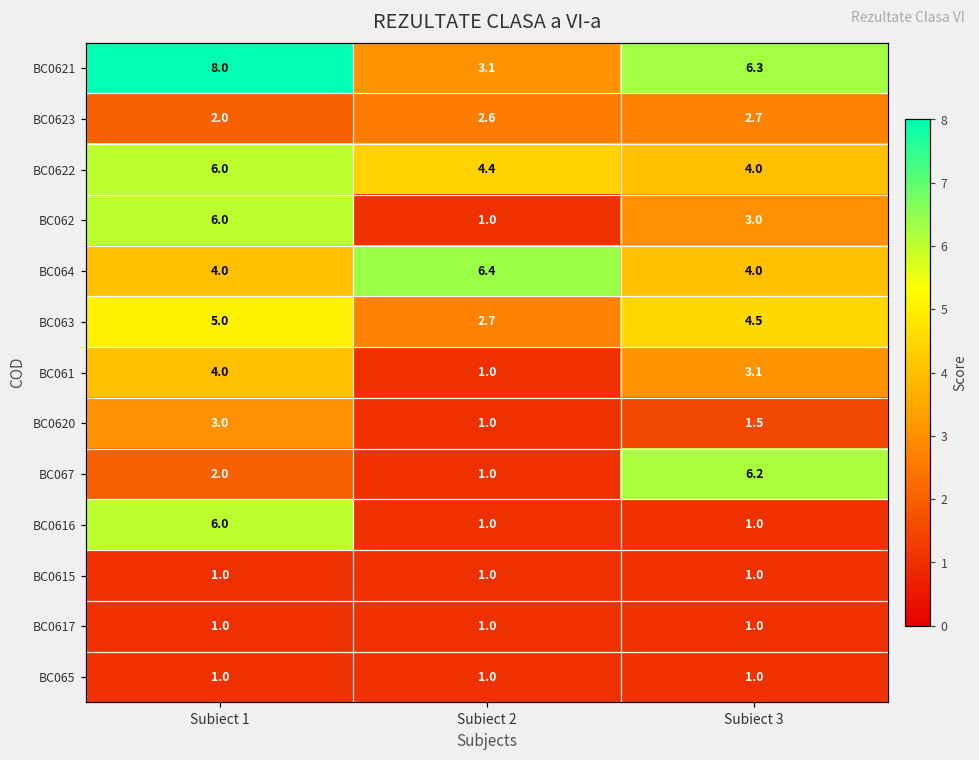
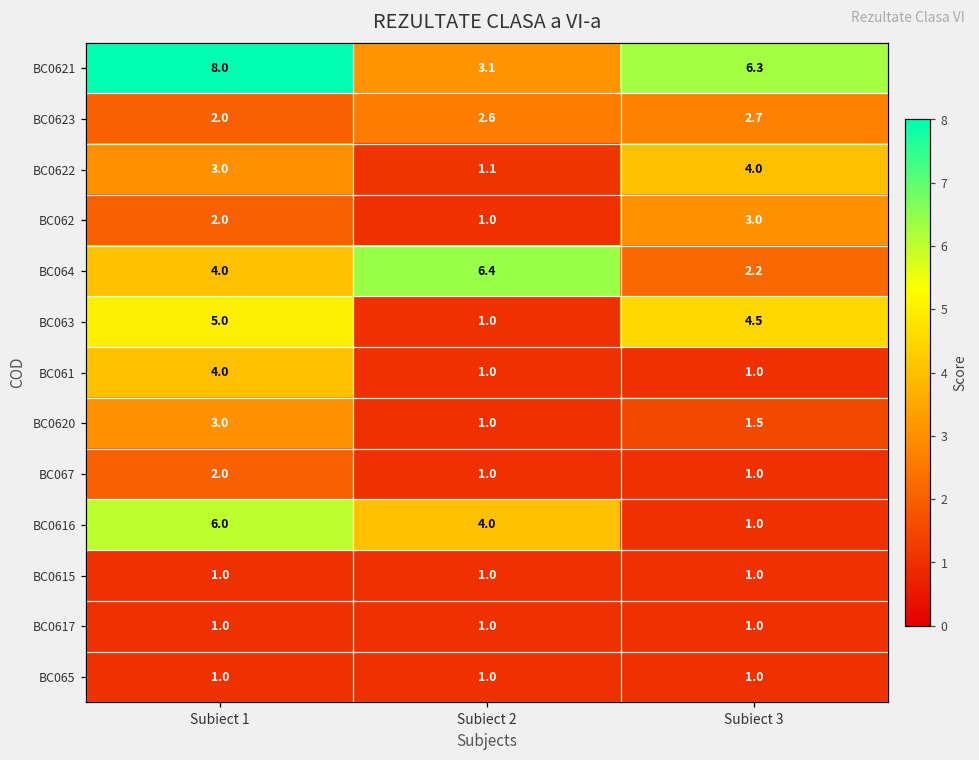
BC0622, Subiect 1: 6.0 -> 3.0
BC0622, Subiect 2: 4.4 -> 1.1
BC062, Subiect 1: 6.0 -> 2.0
BC064, Subiect 3: 4.0 -> 2.2
BC063, Subiect 2: 2.7 -> 1.0
BC061, Subiect 3: 3.1 -> 1.0
BC067, Subiect 3: 6.2 -> 1.0
BC0616, Subiect 2: 1.0 -> 4.0
